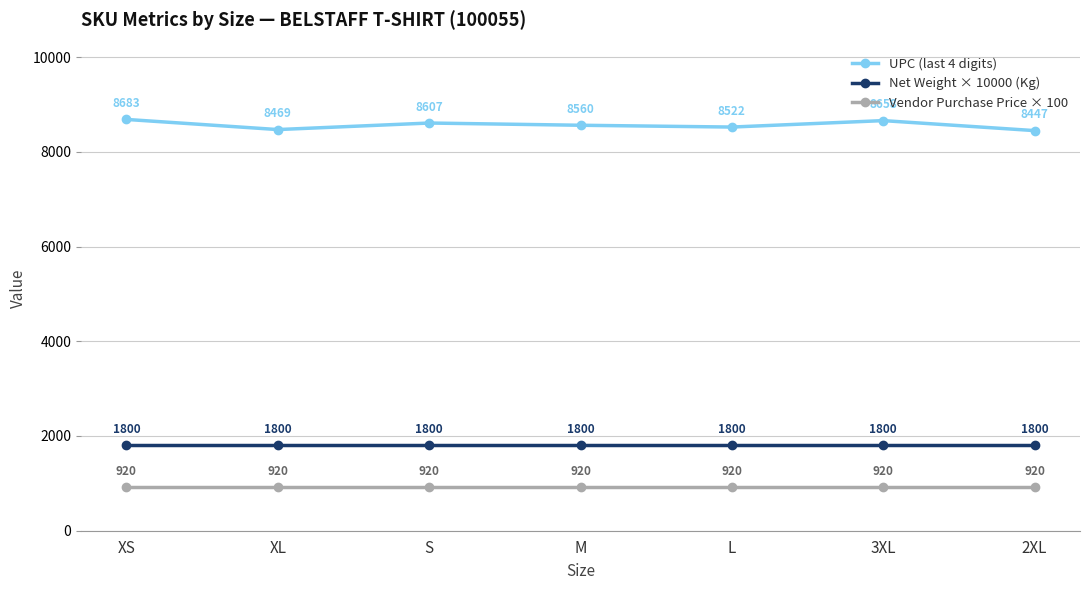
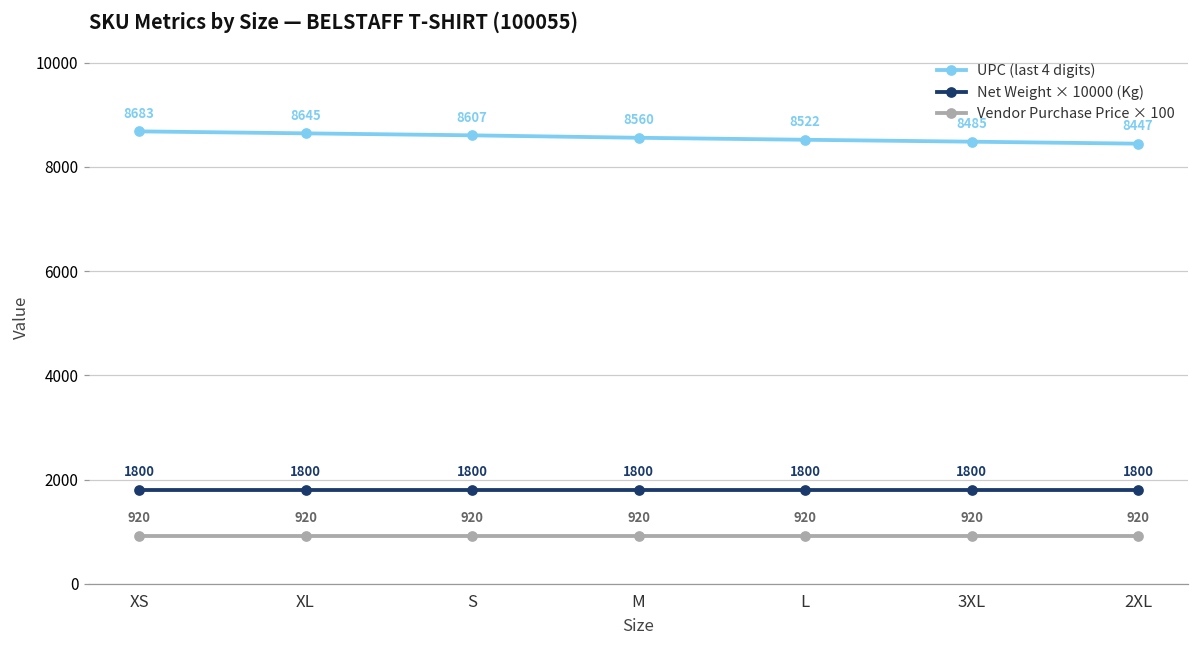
UPC (last 4 digits), XL: 8469 -> 8645
UPC (last 4 digits), 3XL: 8658 -> 8485
